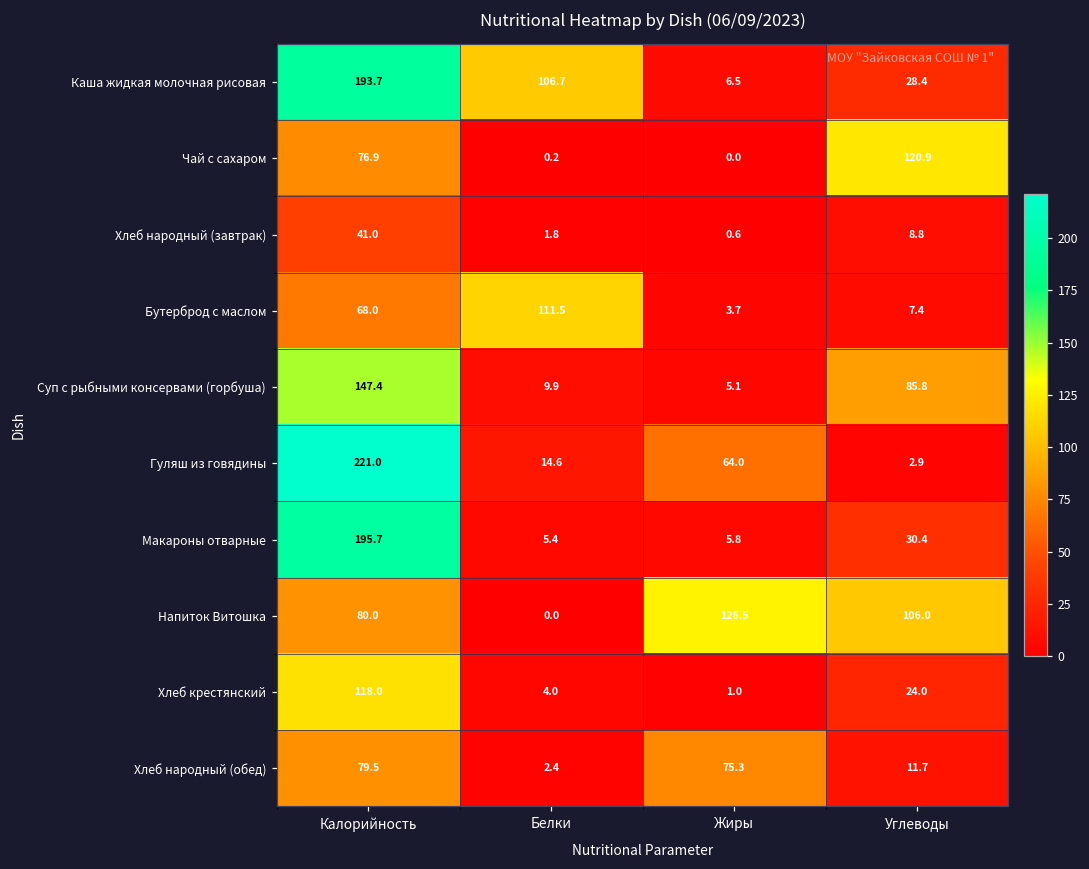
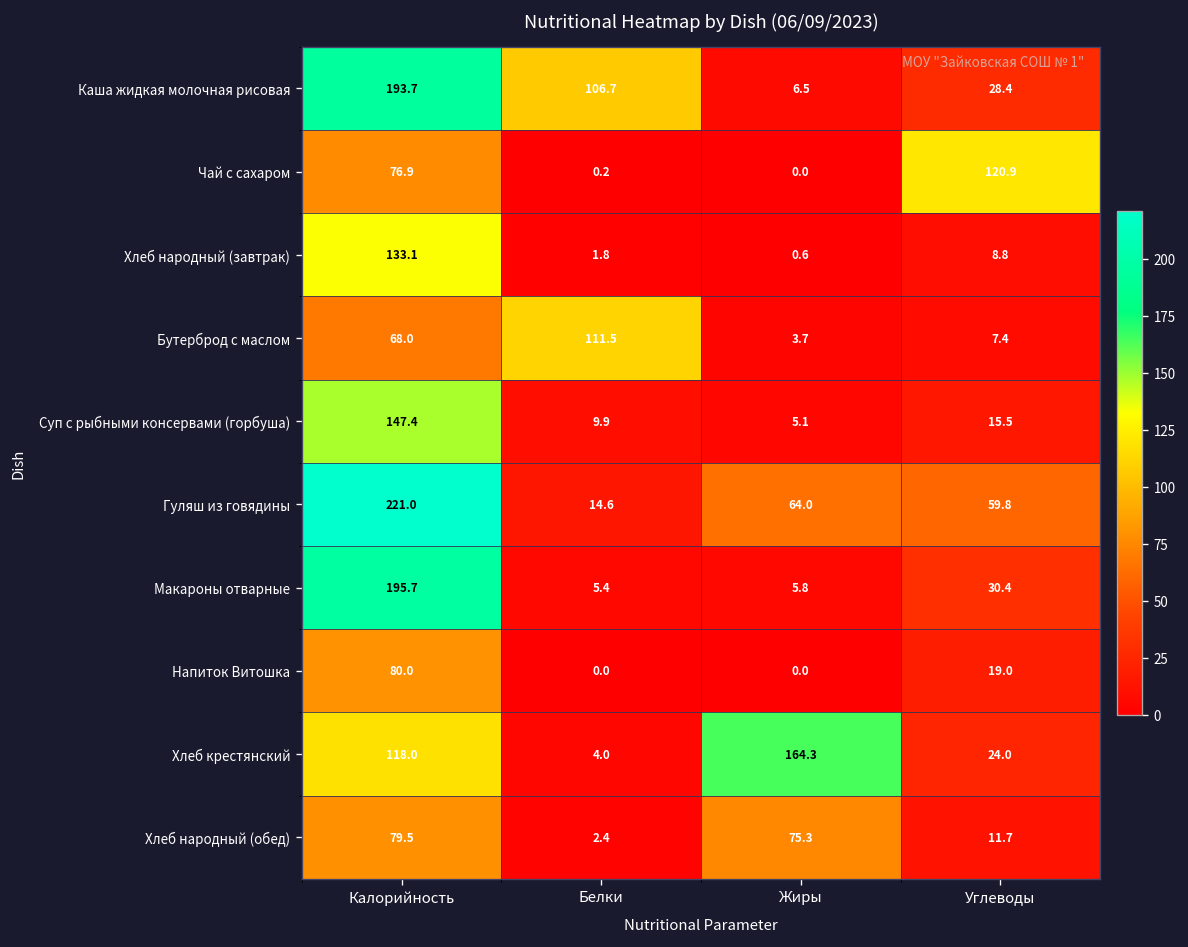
Хлеб народный (завтрак), Калорийность: 41.0 -> 133.1
Суп с рыбными консервами (горбуша), Углеводы: 85.8 -> 15.5
Гуляш из говядины, Углеводы: 2.9 -> 59.8
Напиток Витошка, Жиры: 126.5 -> 0.0
Напиток Витошка, Углеводы: 106.0 -> 19.0
Хлеб крестянский, Жиры: 1.0 -> 164.3
